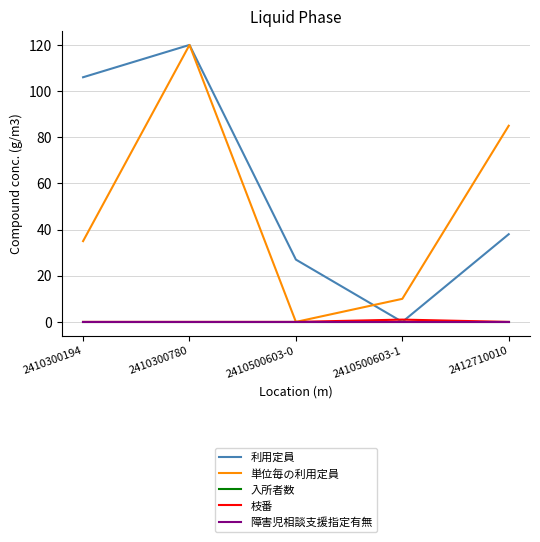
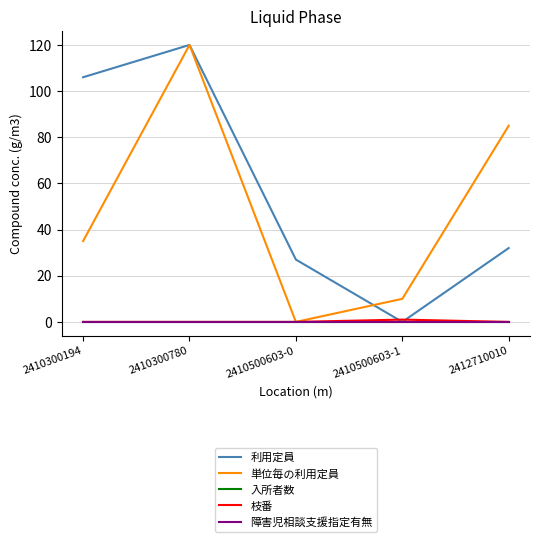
利用定員, 2412710010: 38 -> 32
